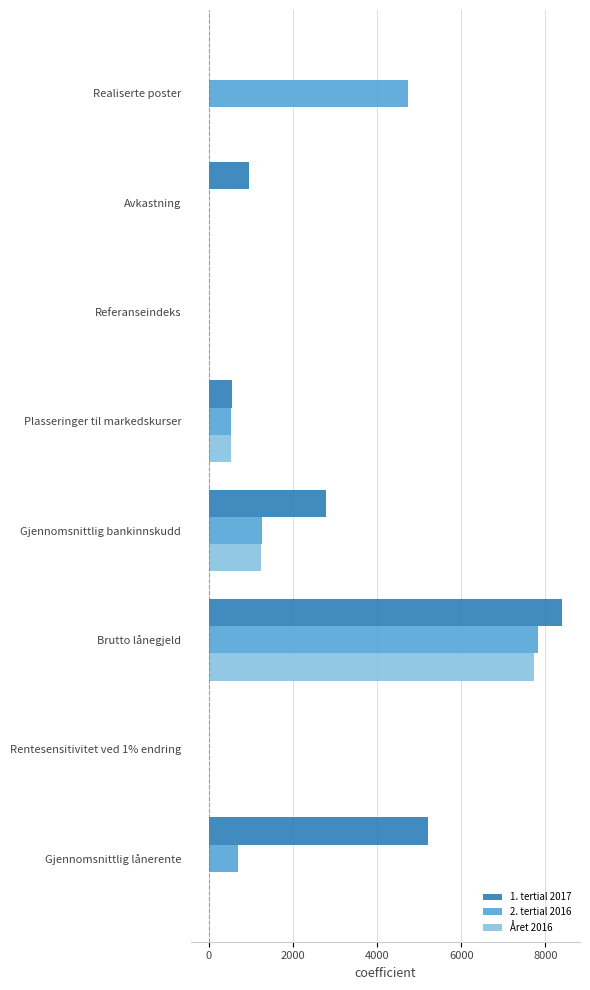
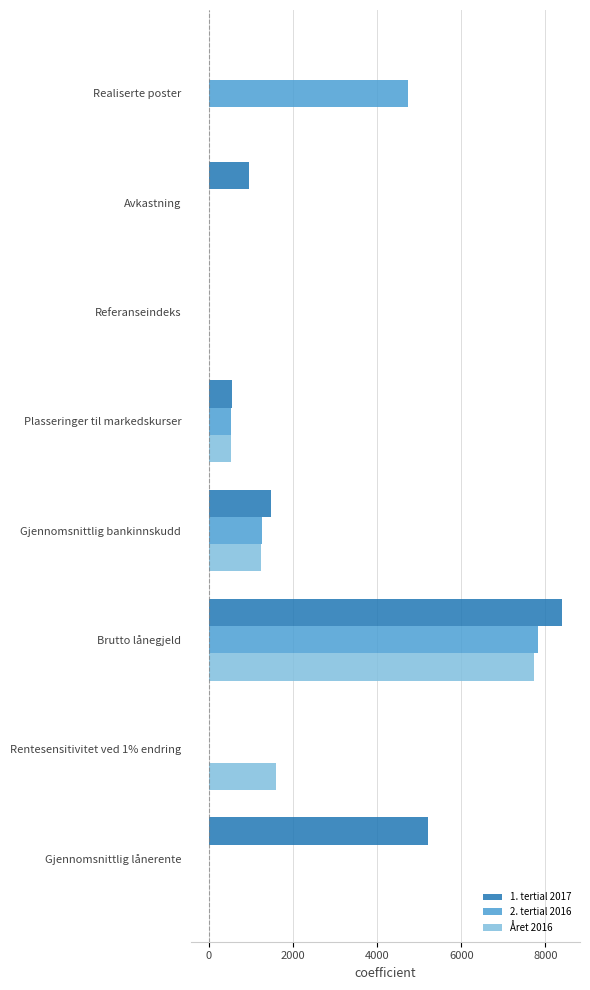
1. tertial 2017, Gjennomsnittlig bankinnskudd: 2800 -> 1500
Året 2016, Rentesensitivitet ved 1% endring: 0 -> 1600
2. tertial 2016, Gjennomsnittlig lånerente: 700 -> 0
